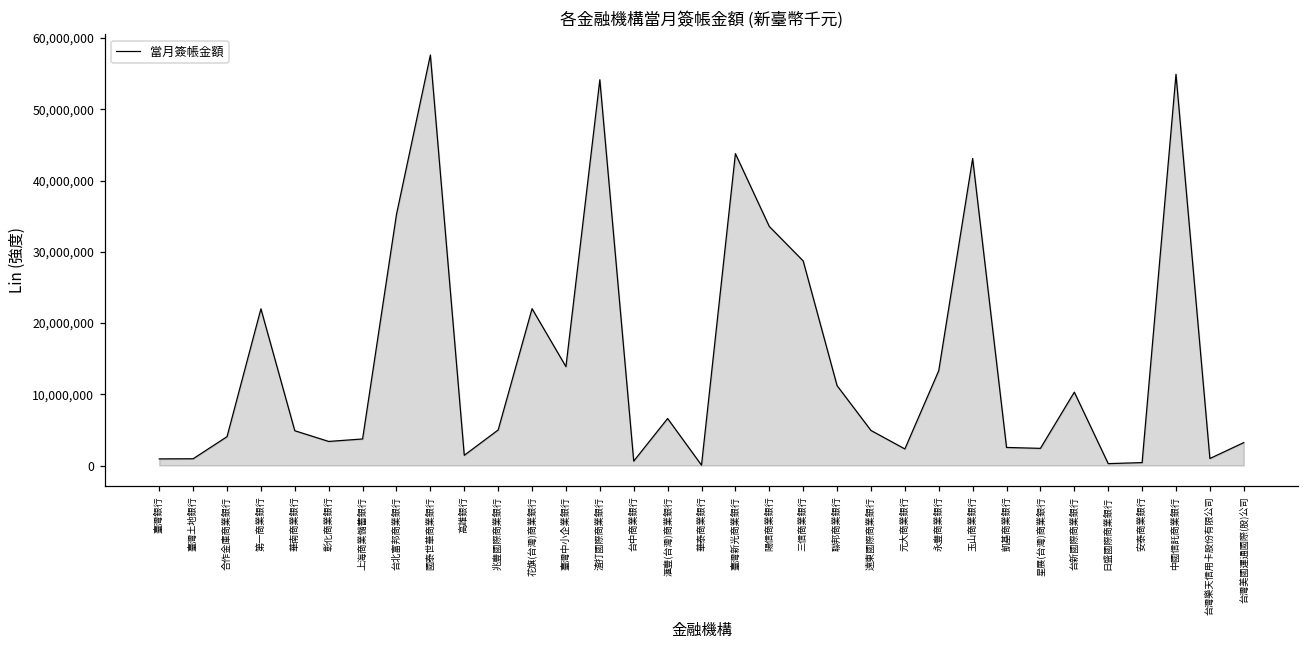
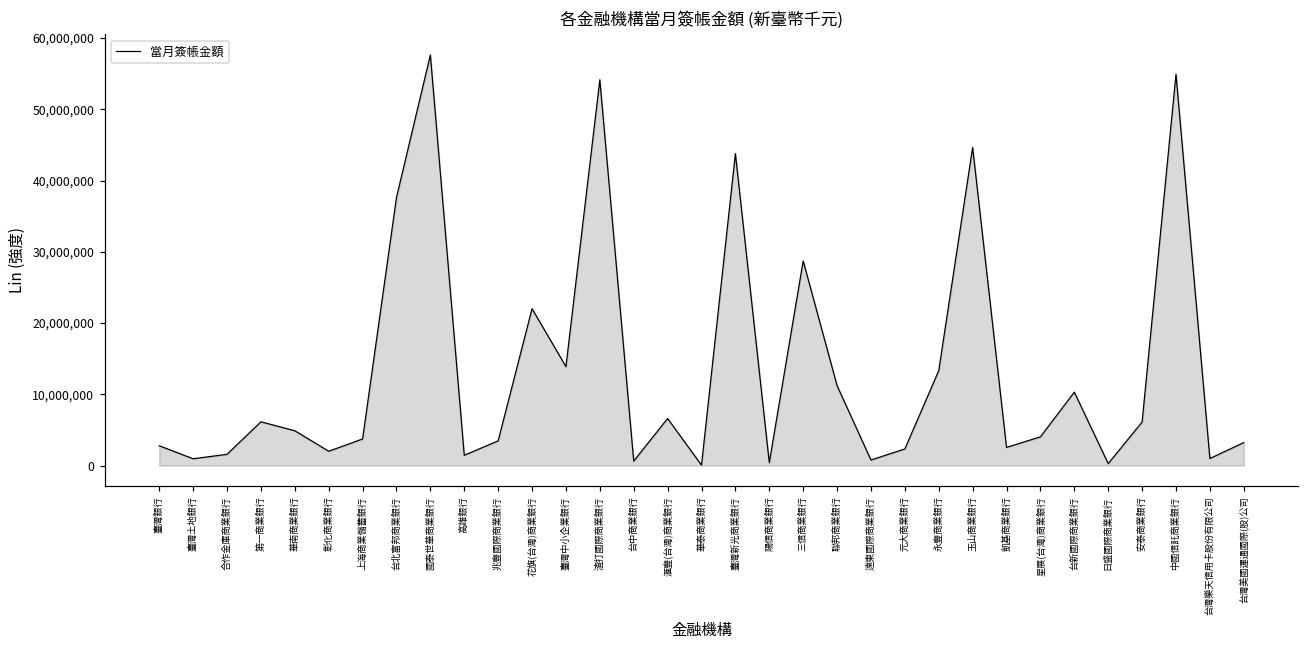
臺灣銀行: 1,000,000 -> 3,000,000
合作金庫商業銀行: 4,000,000 -> 2,000,000
第一商業銀行: 22,000,000 -> 6,000,000
彰化商業銀行: 3,000,000 -> 2,000,000
台北富邦商業銀行: 35,000,000 -> 38,000,000
兆豐國際商業銀行: 5,000,000 -> 3,000,000
陽信商業銀行: 34,000,000 -> 0
遠東國際商業銀行: 5,000,000 -> 1,000,000
玉山商業銀行: 43,000,000 -> 45,000,000
星展(台灣)商業銀行: 2,000,000 -> 4,000,000
安泰商業銀行: 0 -> 6,000,000
